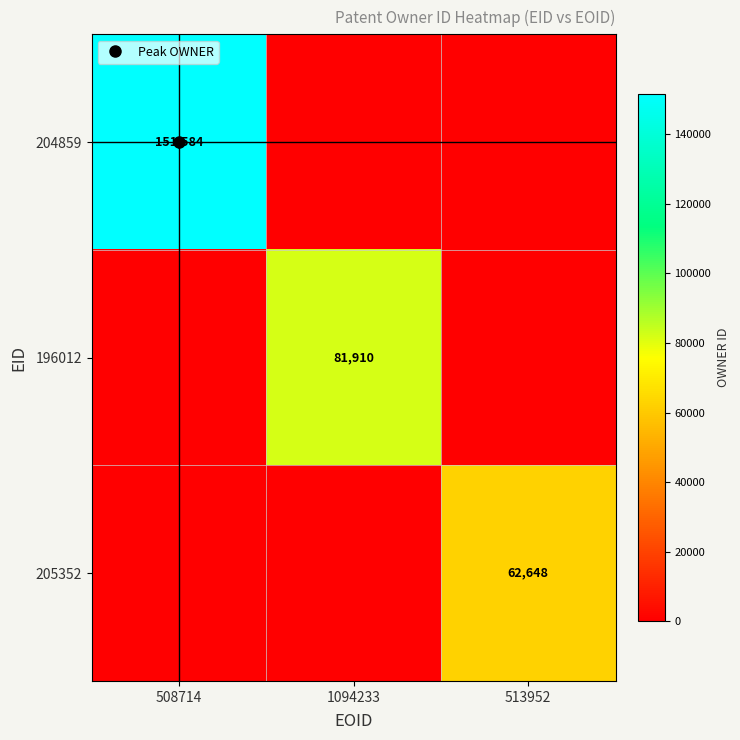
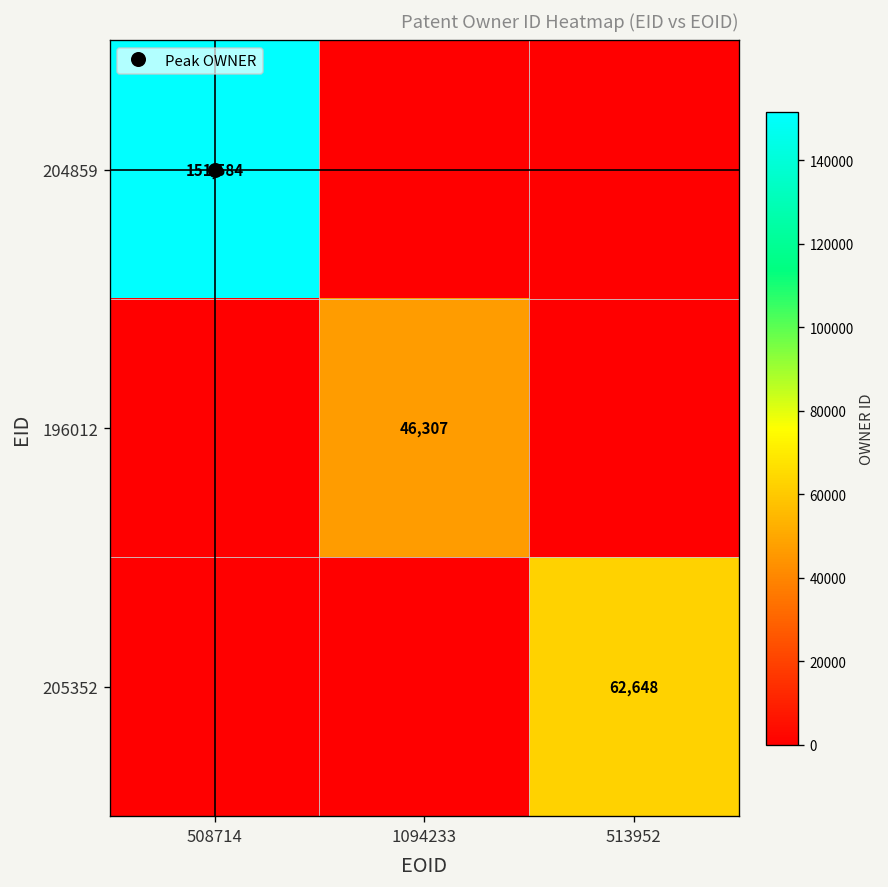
196012, 1094233: 81,910 -> 46,307
